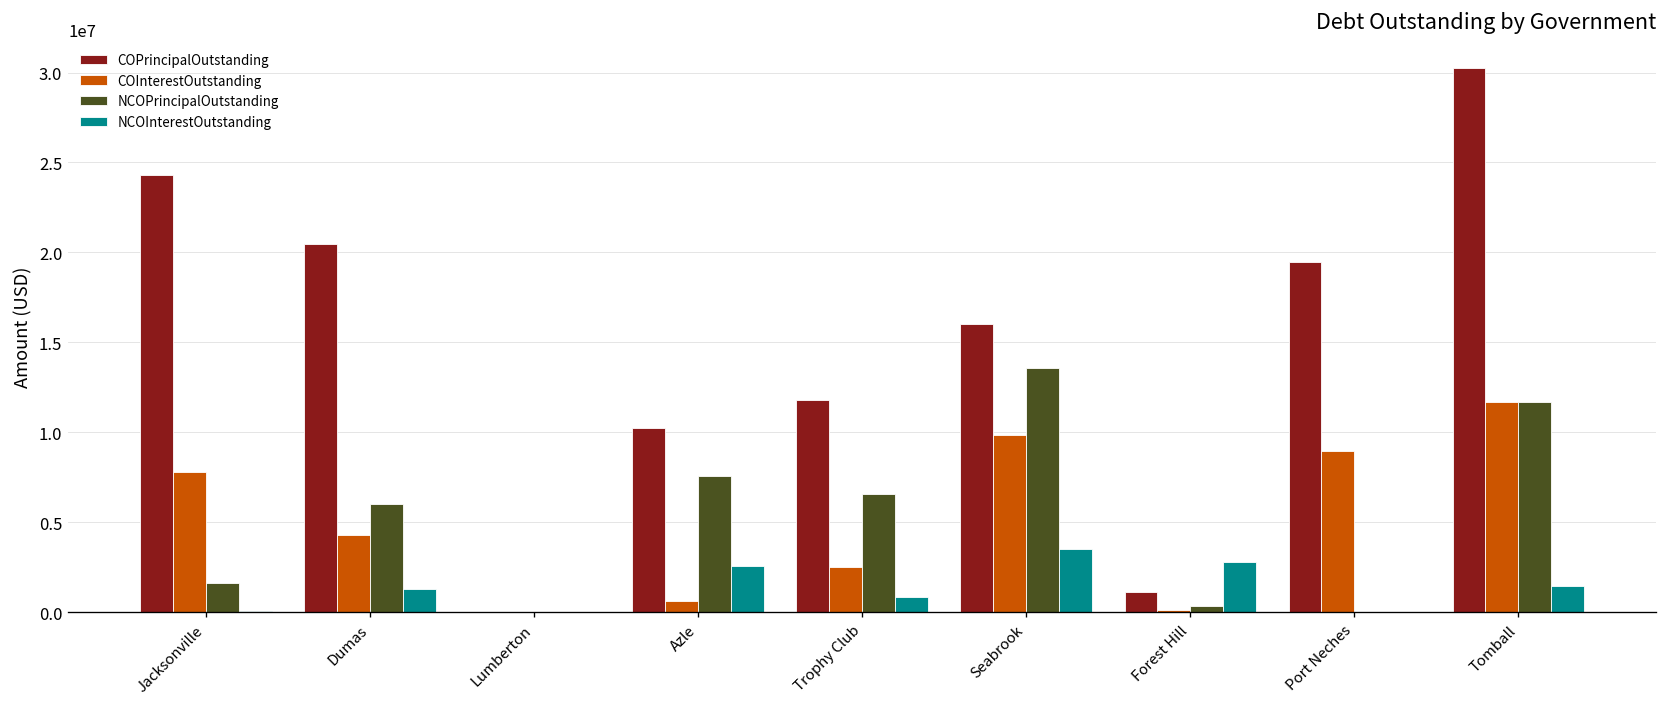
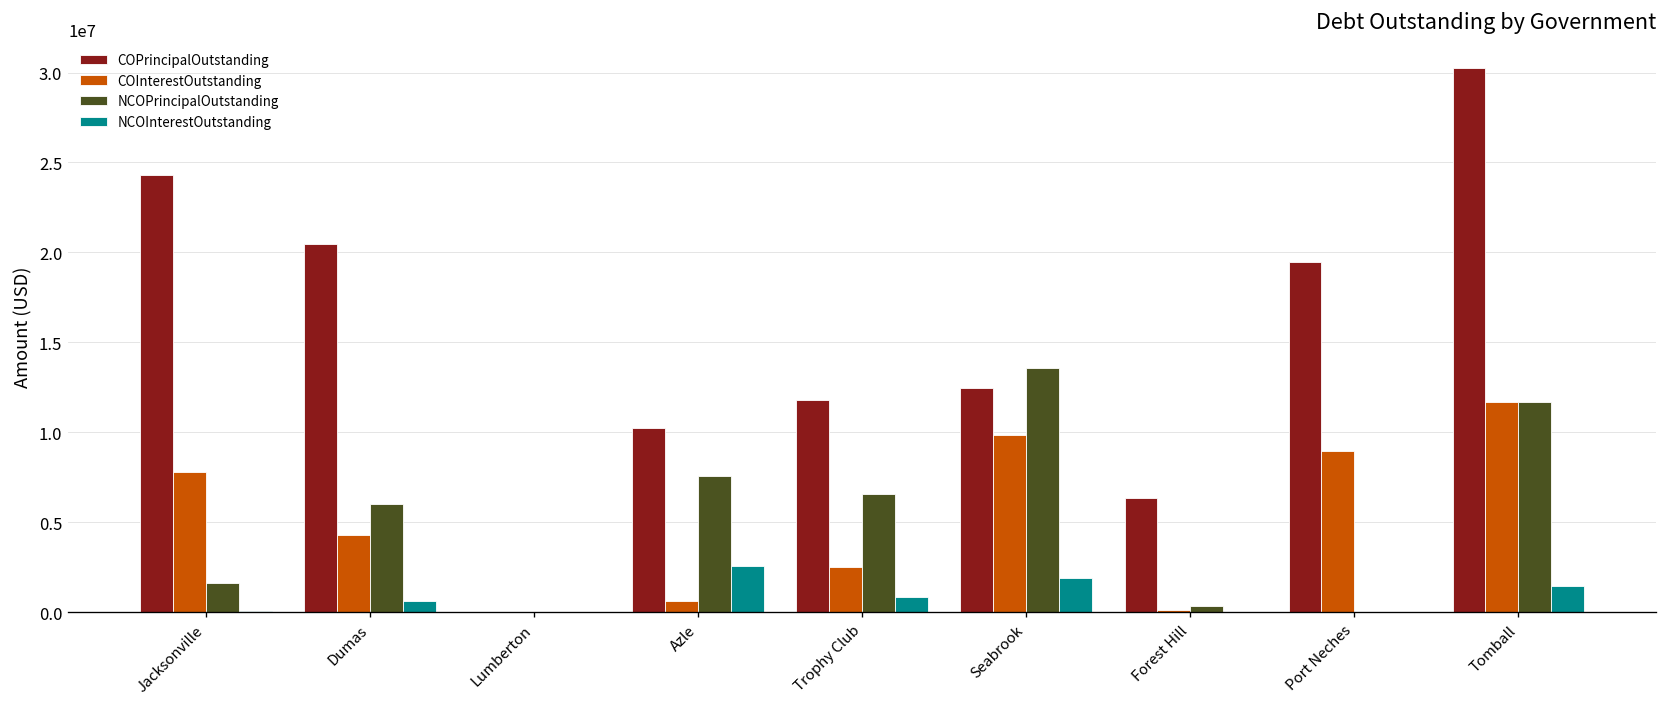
NCOInterestOutstanding, Dumas: 1300000 -> 600000
COPrincipalOutstanding, Seabrook: 16000000 -> 12500000
NCOInterestOutstanding, Seabrook: 3500000 -> 1900000
COPrincipalOutstanding, Forest Hill: 1100000 -> 6300000
NCOInterestOutstanding, Forest Hill: 2800000 -> 0
